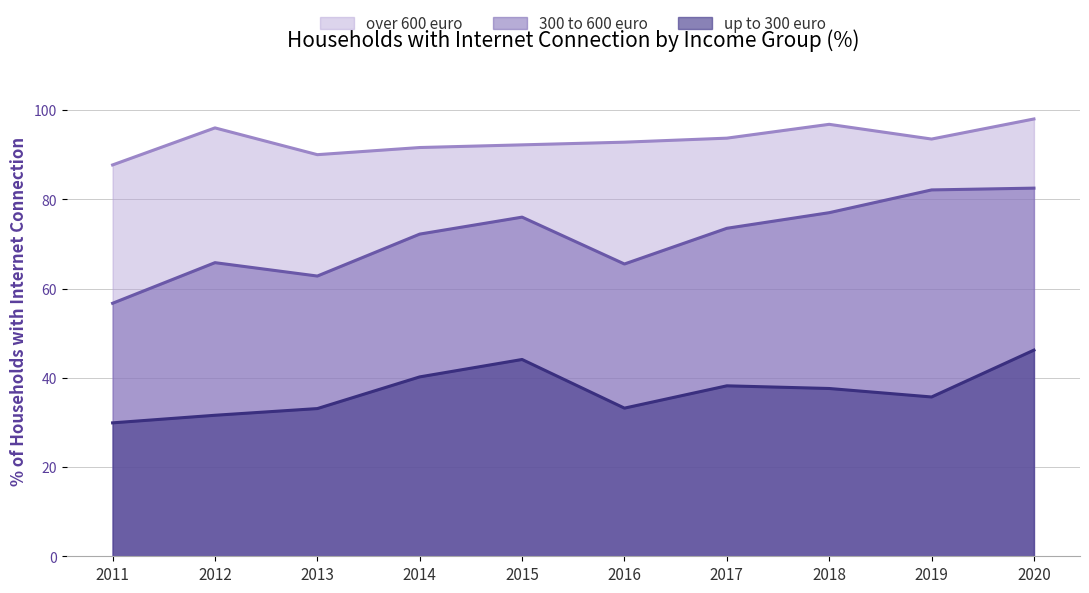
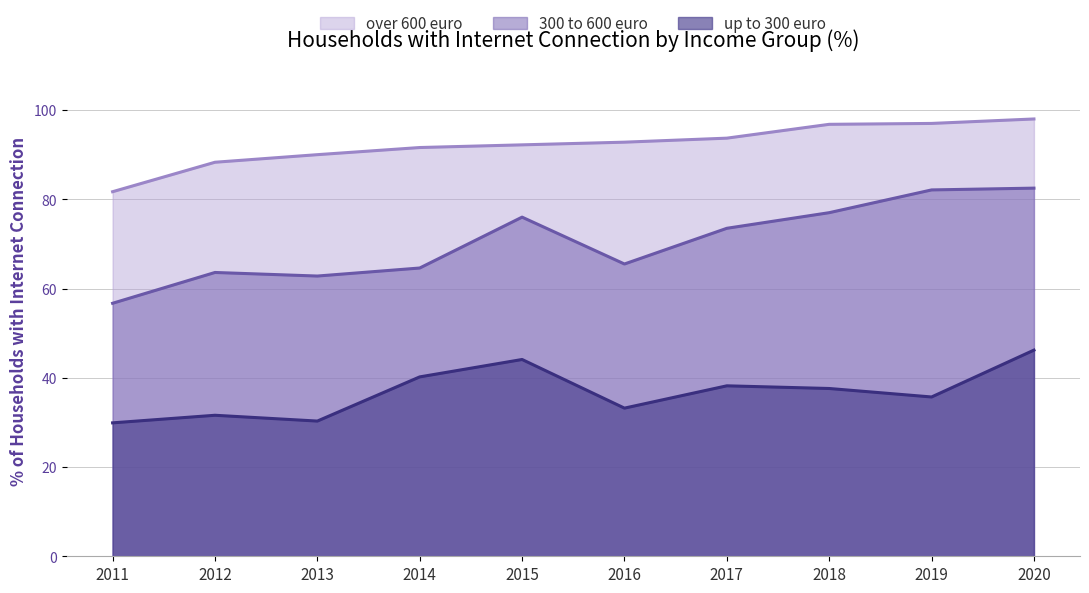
over 600 euro, 2011: 88 -> 82
over 600 euro, 2012: 96 -> 88
300 to 600 euro, 2012: 66 -> 64
up to 300 euro, 2013: 33 -> 30
300 to 600 euro, 2014: 72 -> 65
over 600 euro, 2019: 94 -> 97
